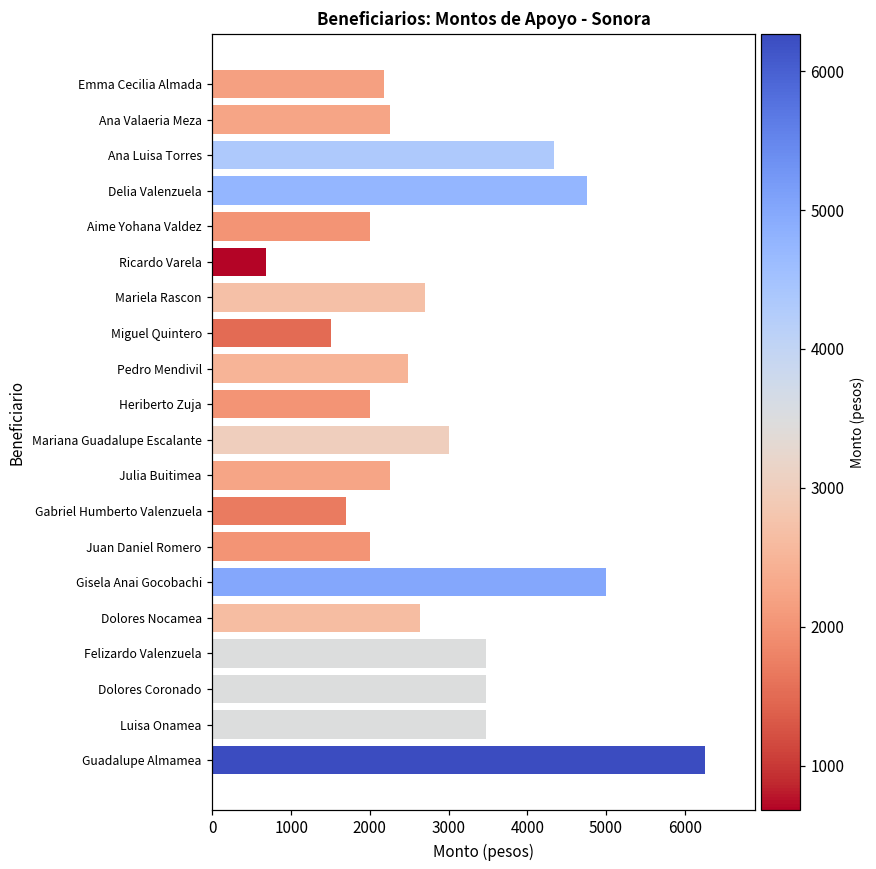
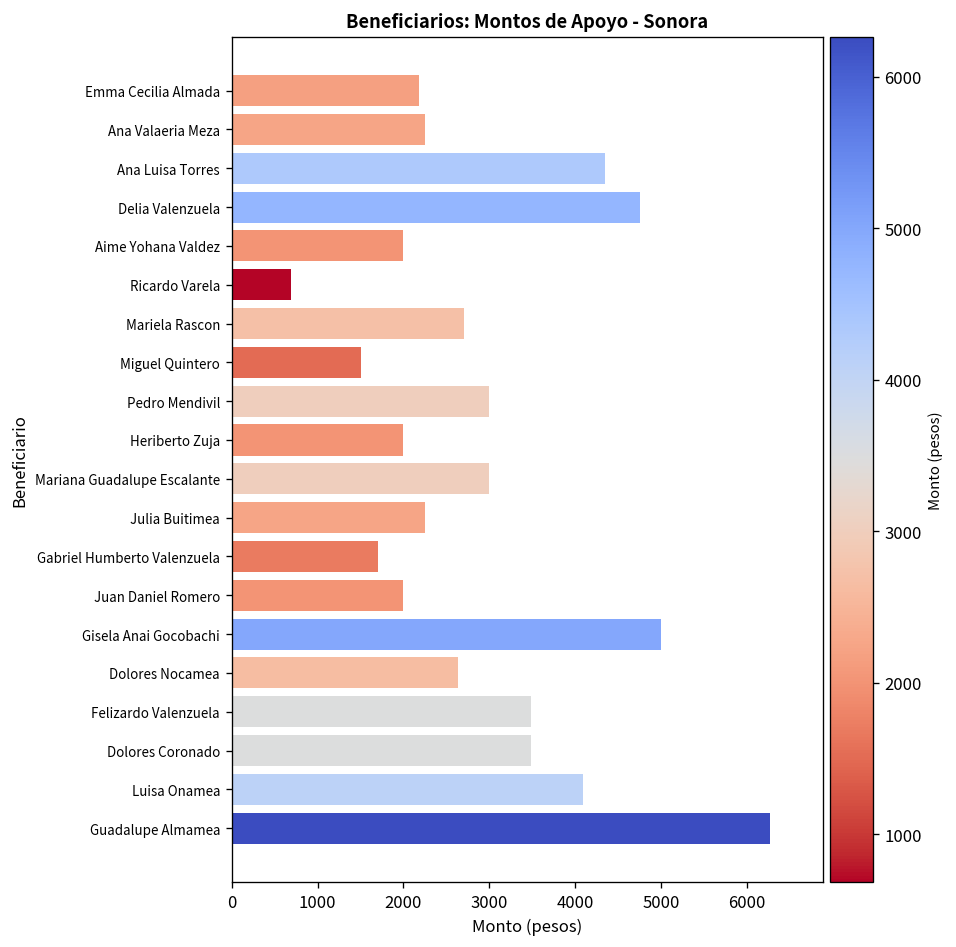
Pedro Mendivil: 2500 -> 3000
Luisa Onamea: 3500 -> 4100
